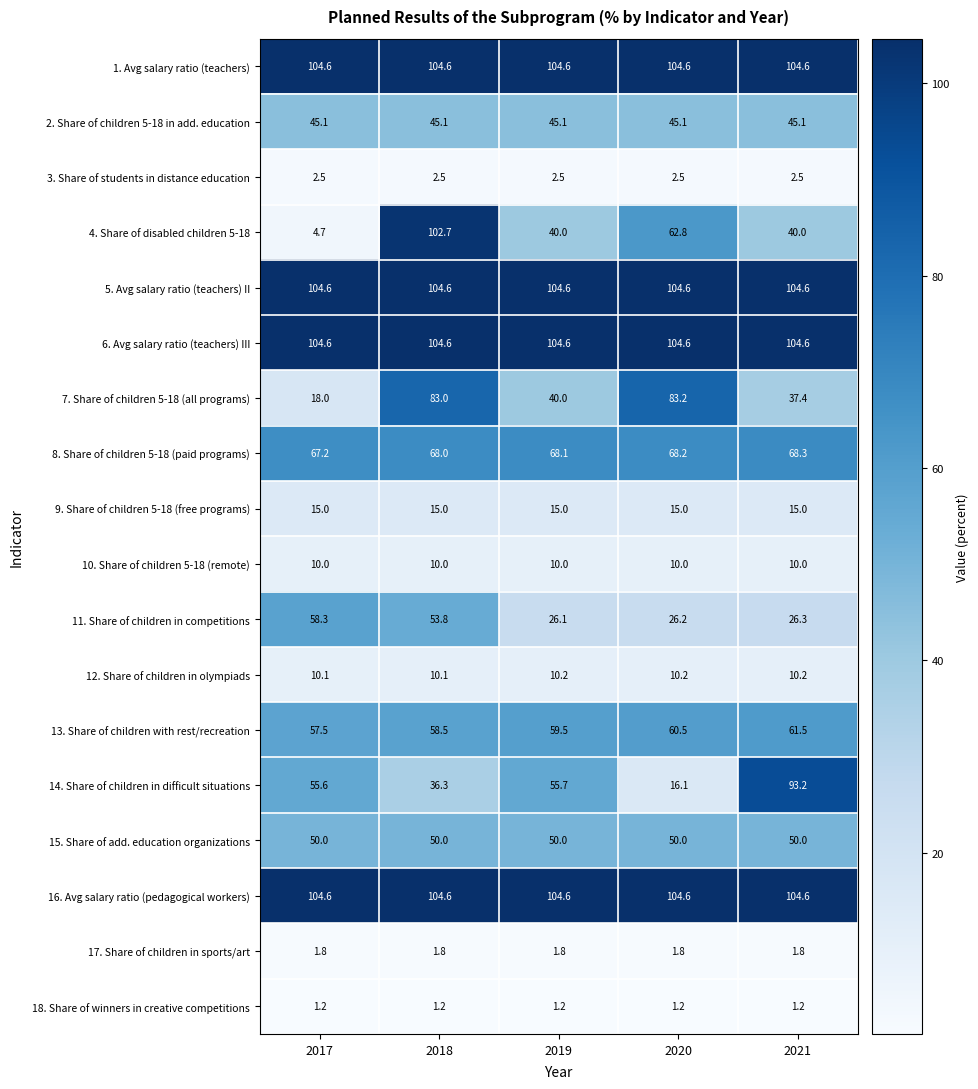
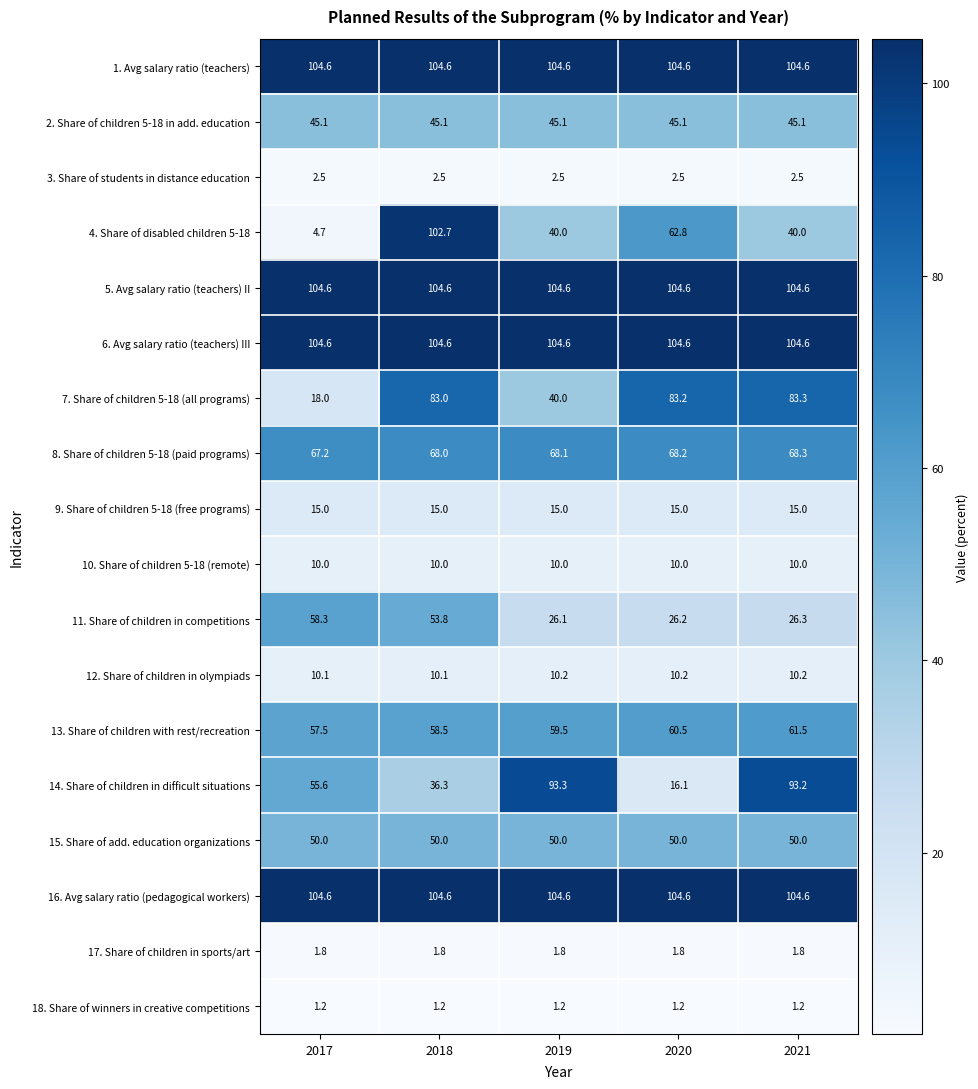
7. Share of children 5-18 (all programs), 2021: 37.4 -> 83.3
14. Share of children in difficult situations, 2019: 55.7 -> 93.3
